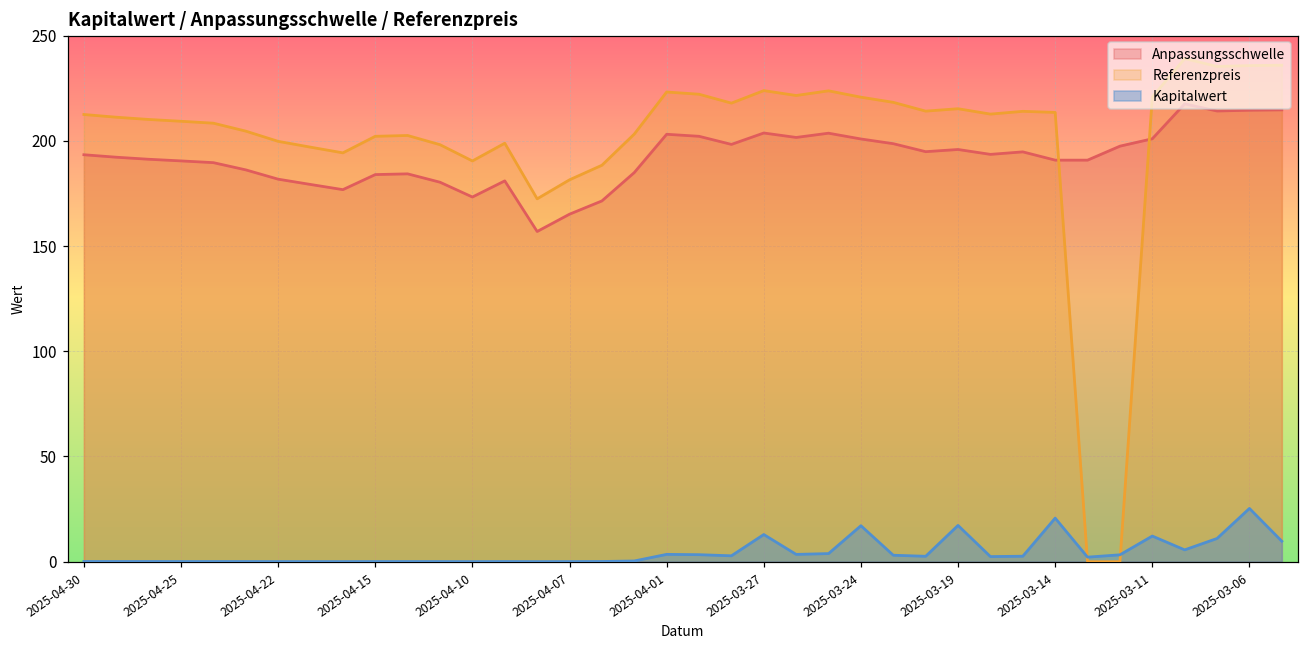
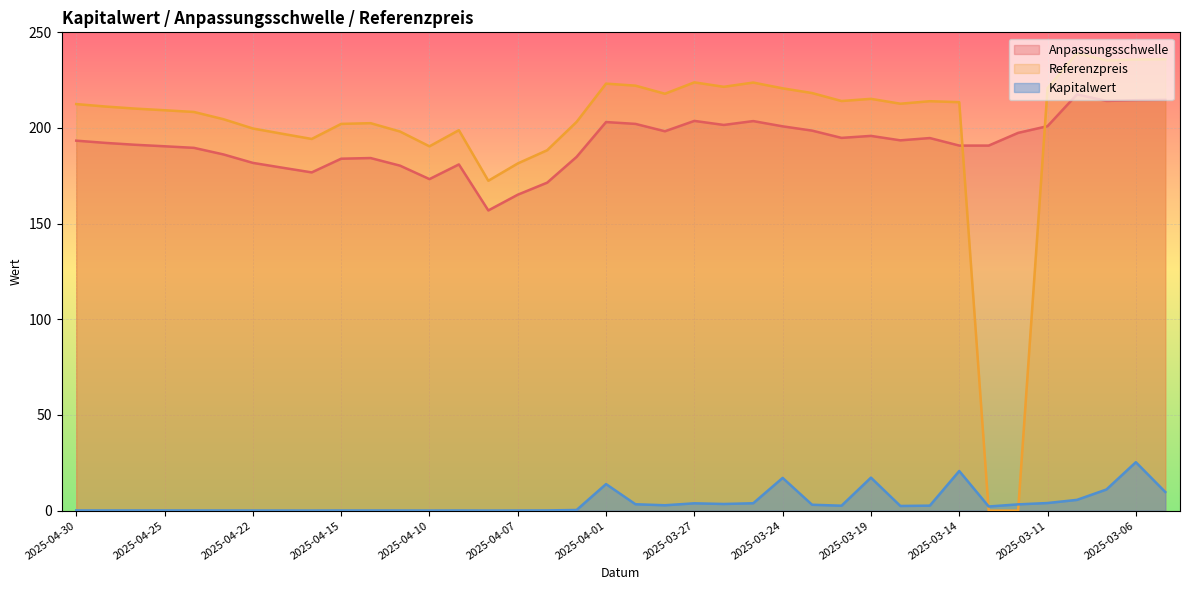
Kapitalwert, 2025-04-01: 3 -> 14
Kapitalwert, 2025-03-27: 13 -> 4
Kapitalwert, 2025-03-11: 12 -> 4
